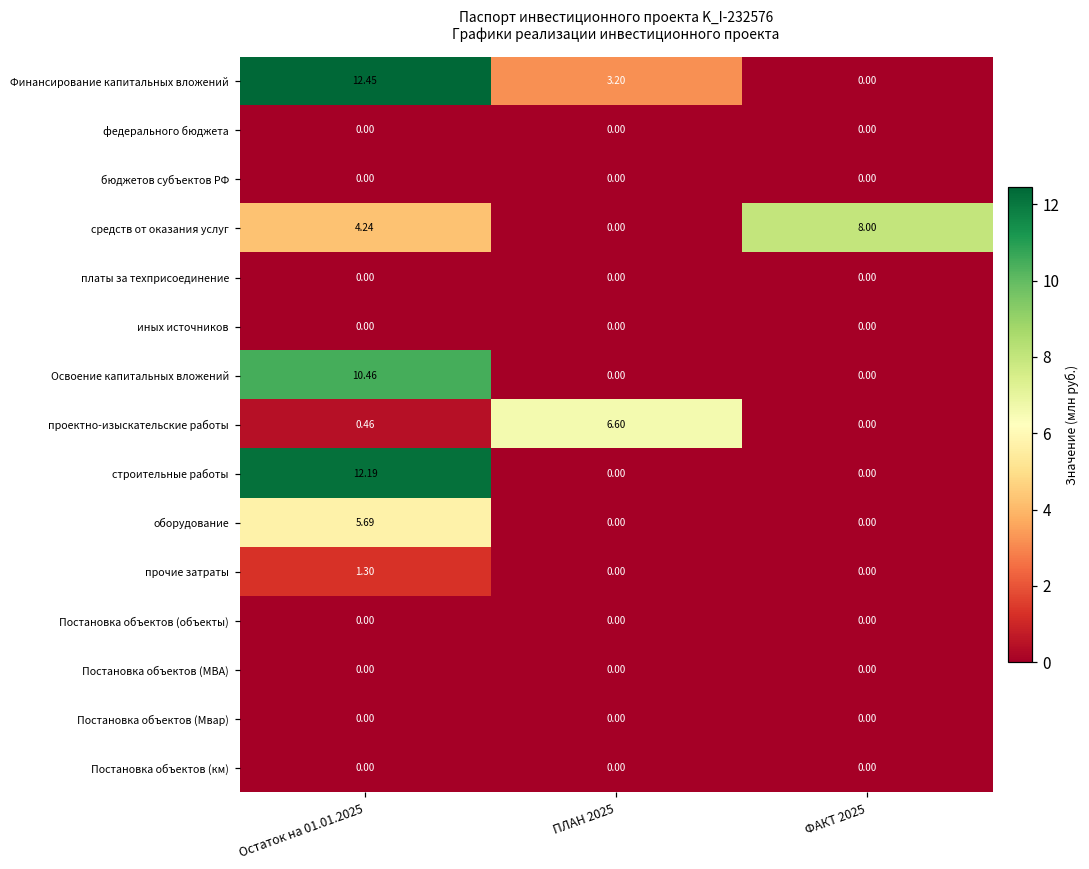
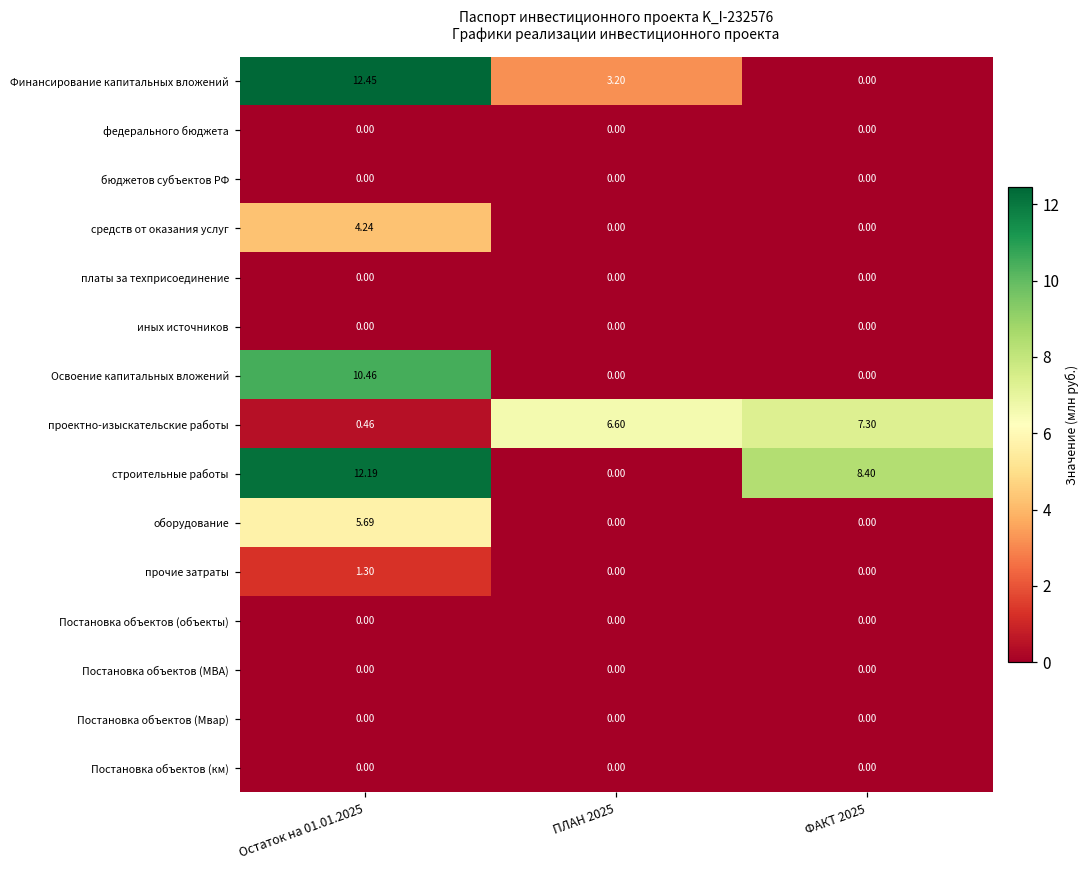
средств от оказания услуг, ФАКТ 2025: 8.00 -> 0.00
проектно-изыскательские работы, ФАКТ 2025: 0.00 -> 7.30
строительные работы, ФАКТ 2025: 0.00 -> 8.40
